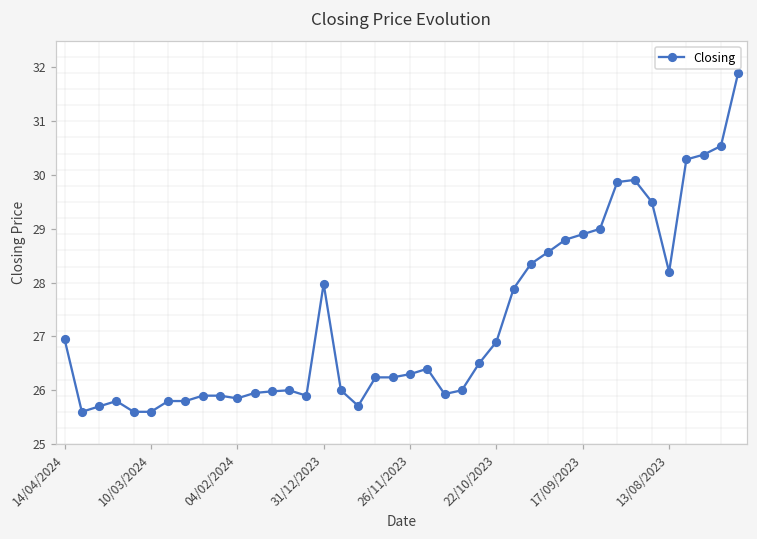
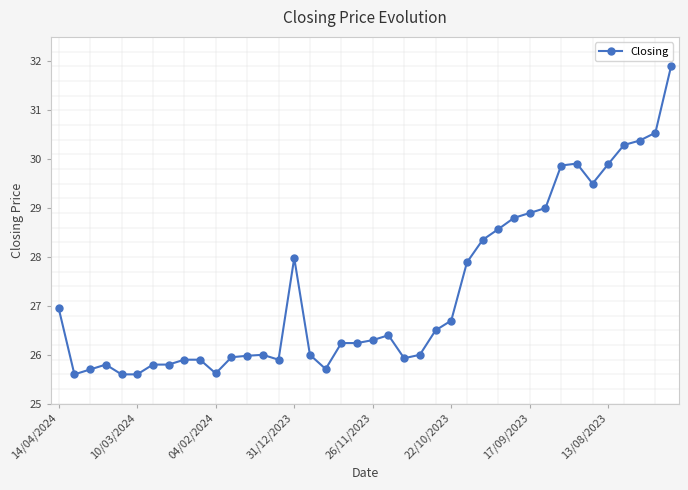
04/02/2024: 25.9 -> 25.6
22/10/2023: 26.9 -> 26.7
13/08/2023: 28.2 -> 29.9
